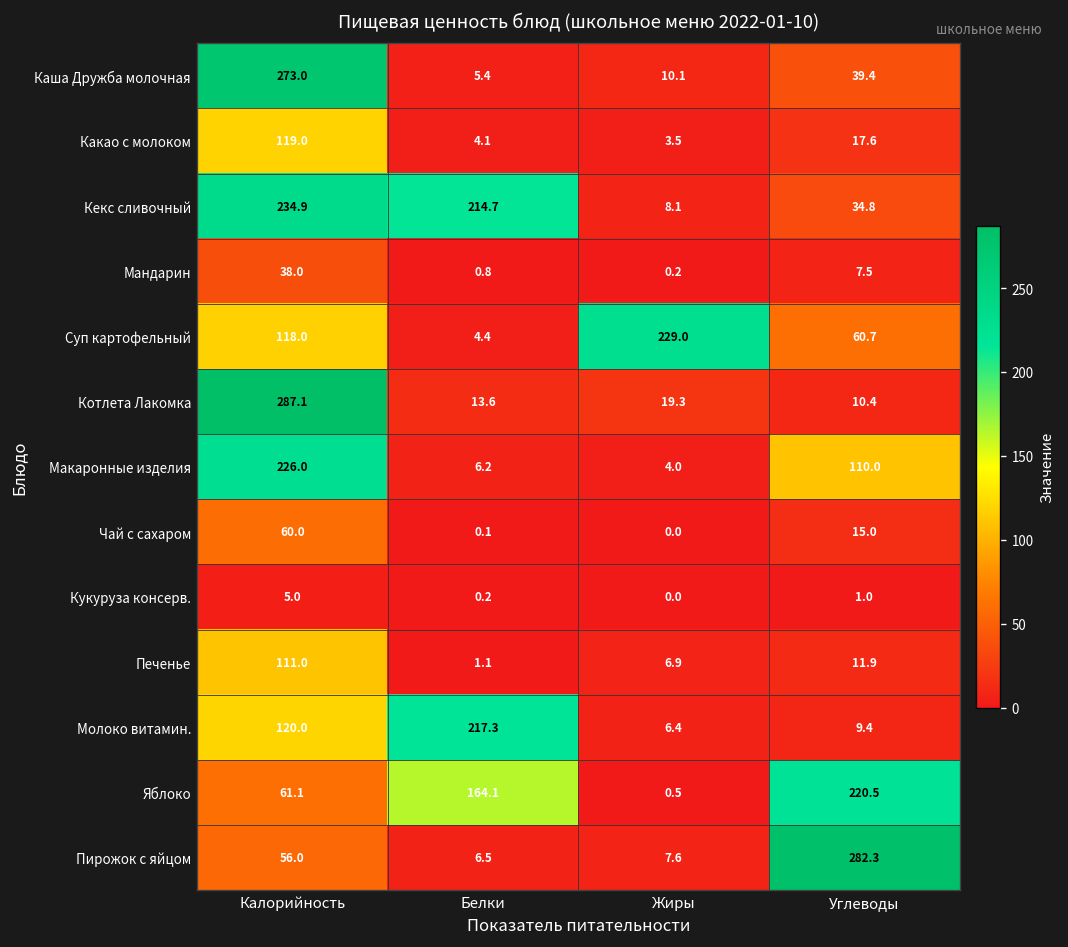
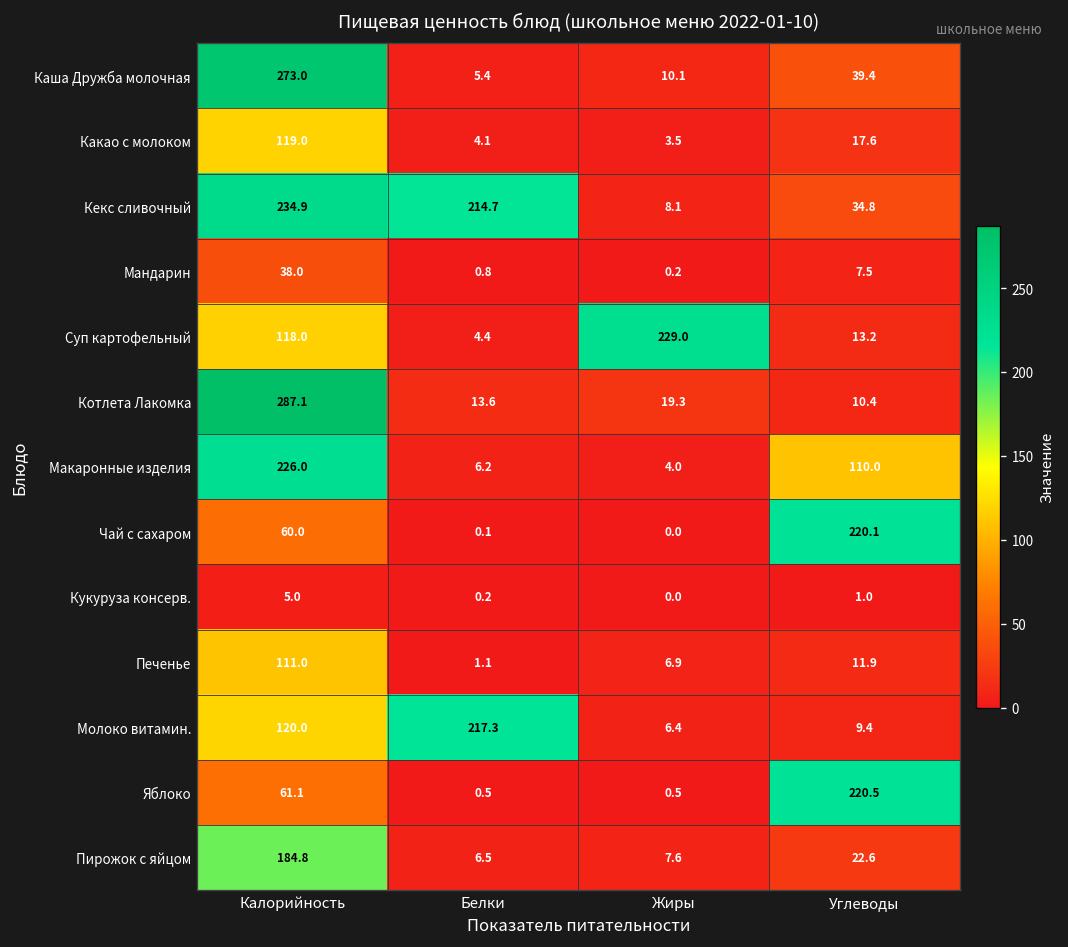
Суп картофельный, Углеводы: 60.7 -> 13.2
Чай с сахаром, Углеводы: 15.0 -> 220.1
Яблоко, Белки: 164.1 -> 0.5
Пирожок с яйцом, Калорийность: 56.0 -> 184.8
Пирожок с яйцом, Углеводы: 282.3 -> 22.6
